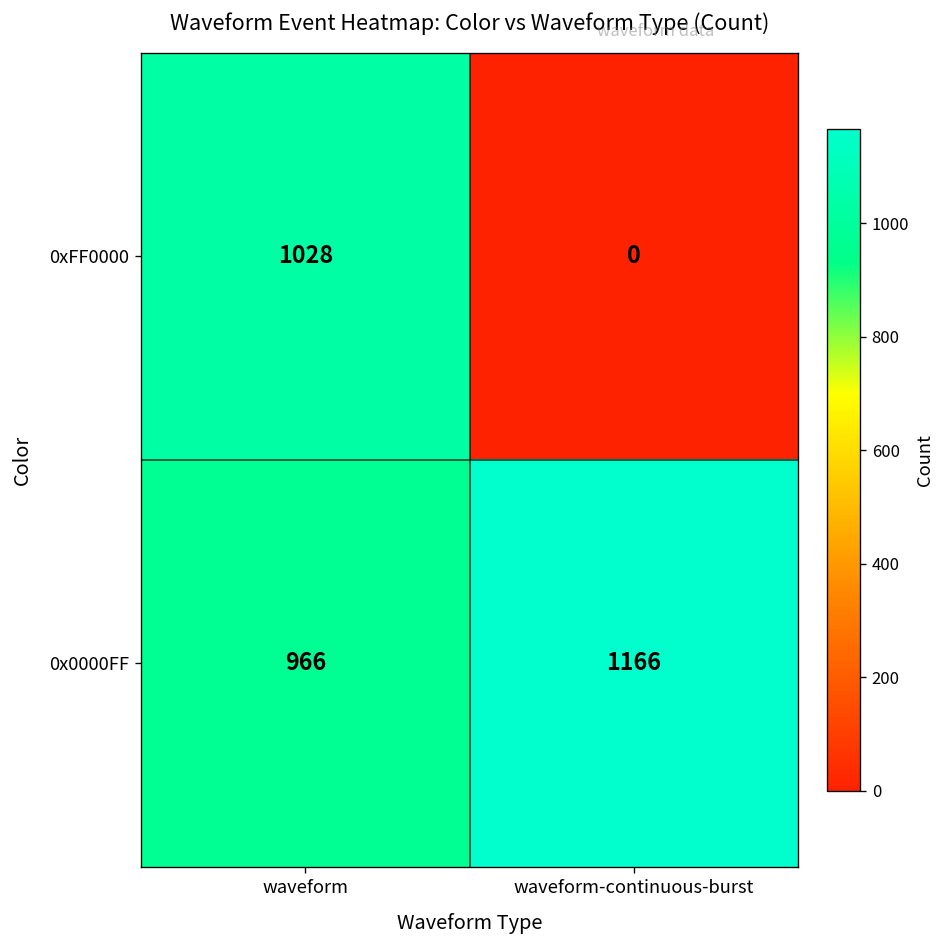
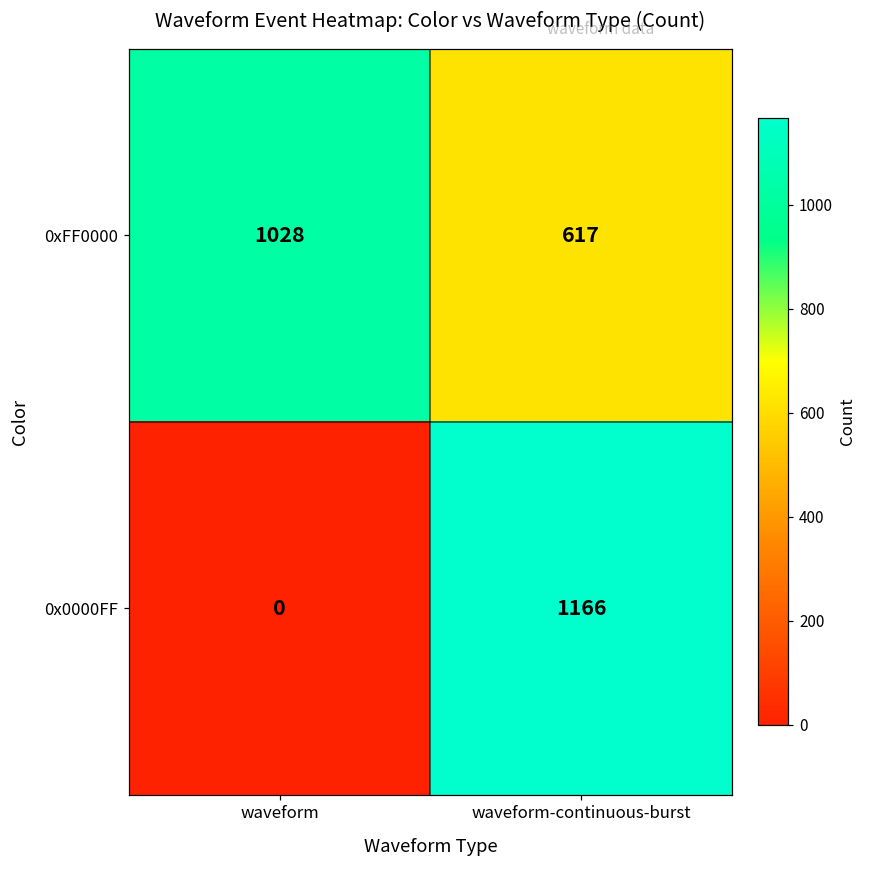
0xFF0000, waveform-continuous-burst: 0 -> 617
0x0000FF, waveform: 966 -> 0
